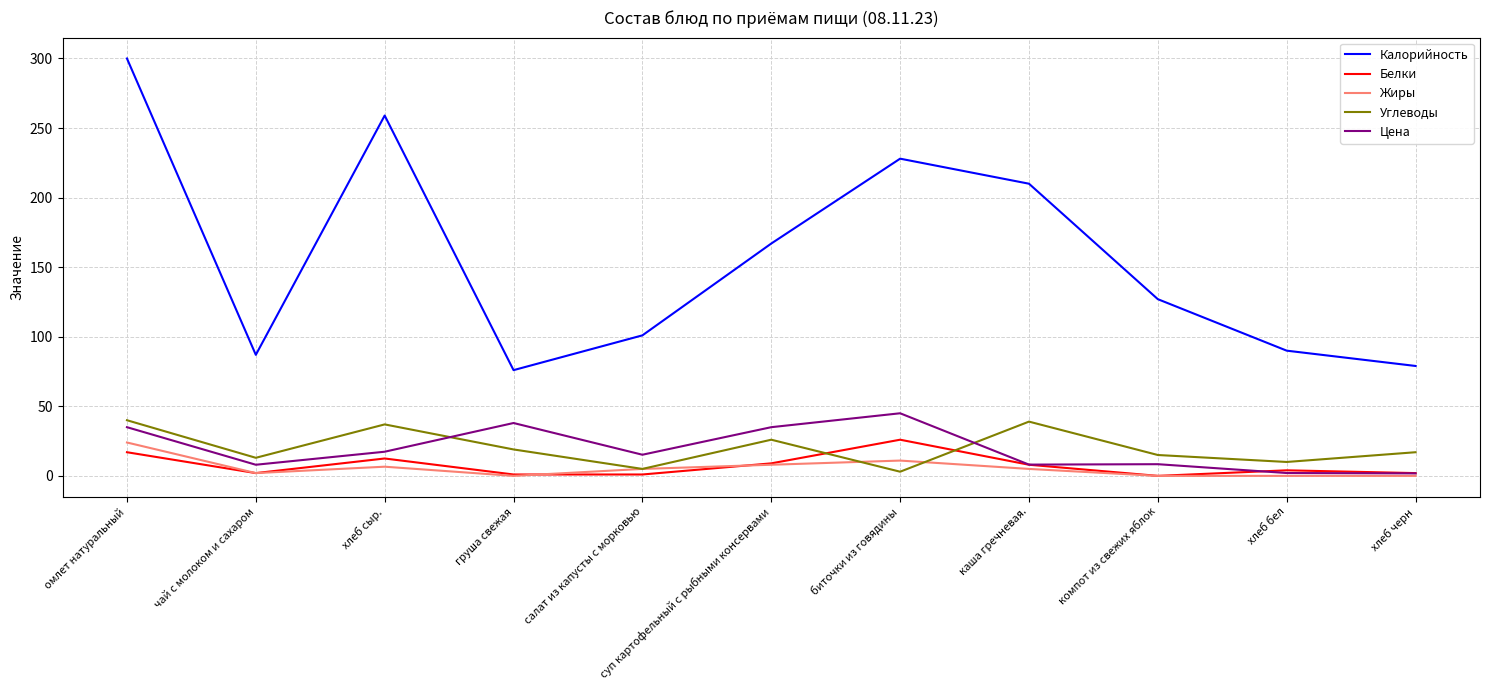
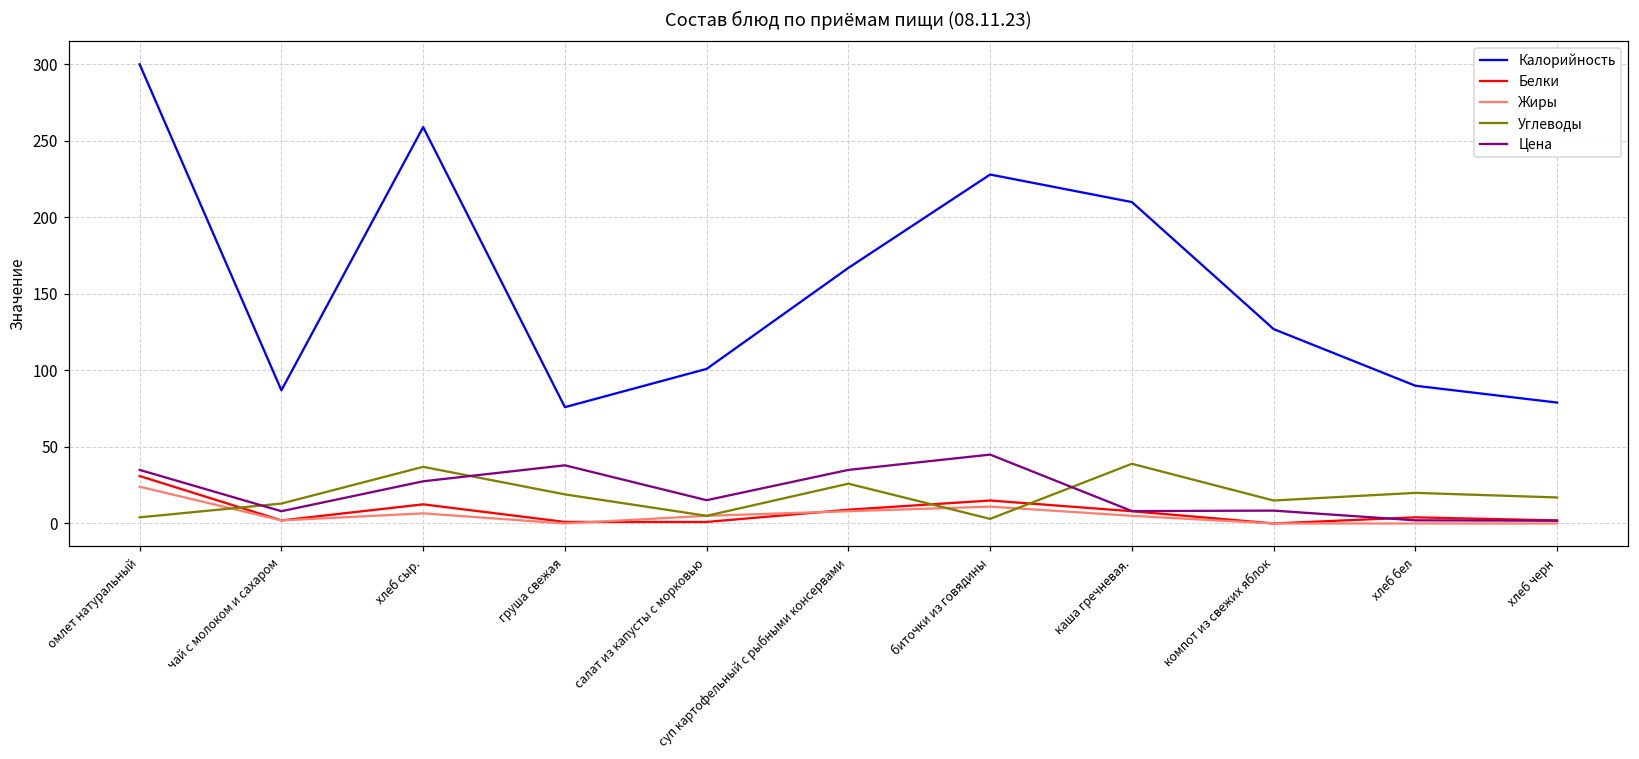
Белки, омлет натуральный: 17 -> 31
Углеводы, омлет натуральный: 40 -> 4
Цена, хлеб сыр.: 17 -> 28
Белки, биточки из говядины: 26 -> 15
Углеводы, хлеб бел: 10 -> 20
